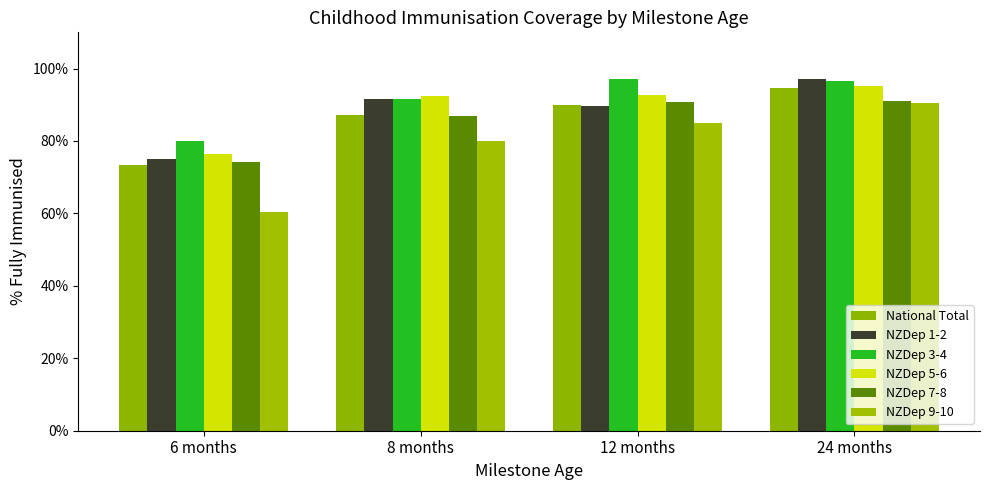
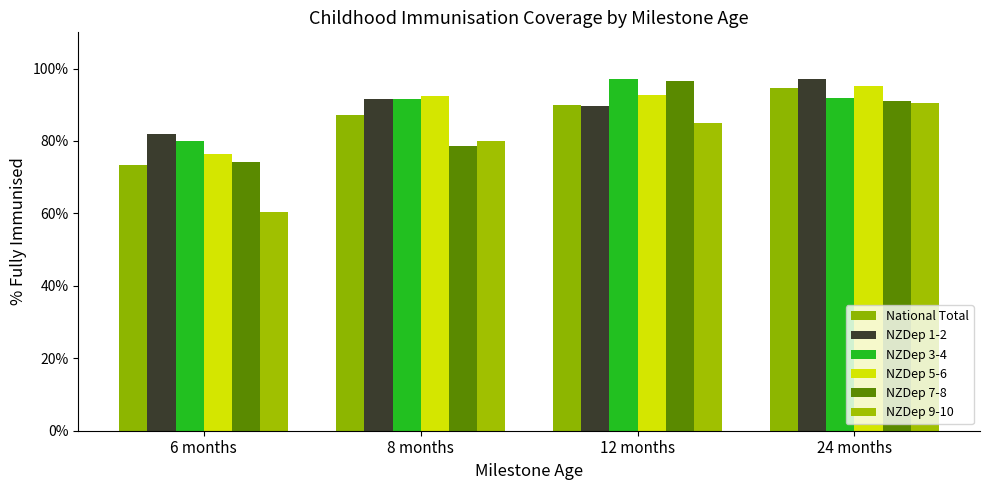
NZDep 1-2, 6 months: 75% -> 82%
NZDep 7-8, 8 months: 87% -> 79%
NZDep 7-8, 12 months: 91% -> 97%
NZDep 3-4, 24 months: 97% -> 92%
